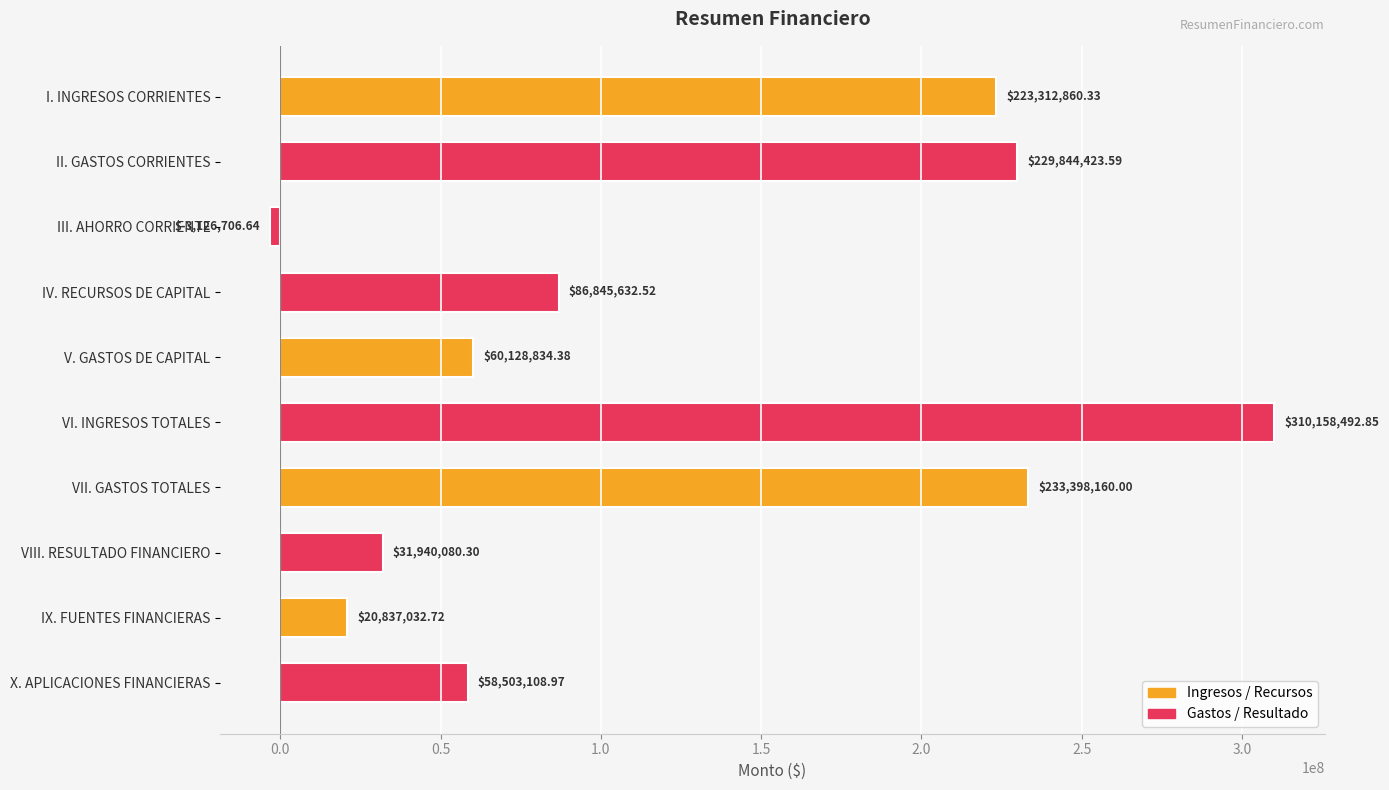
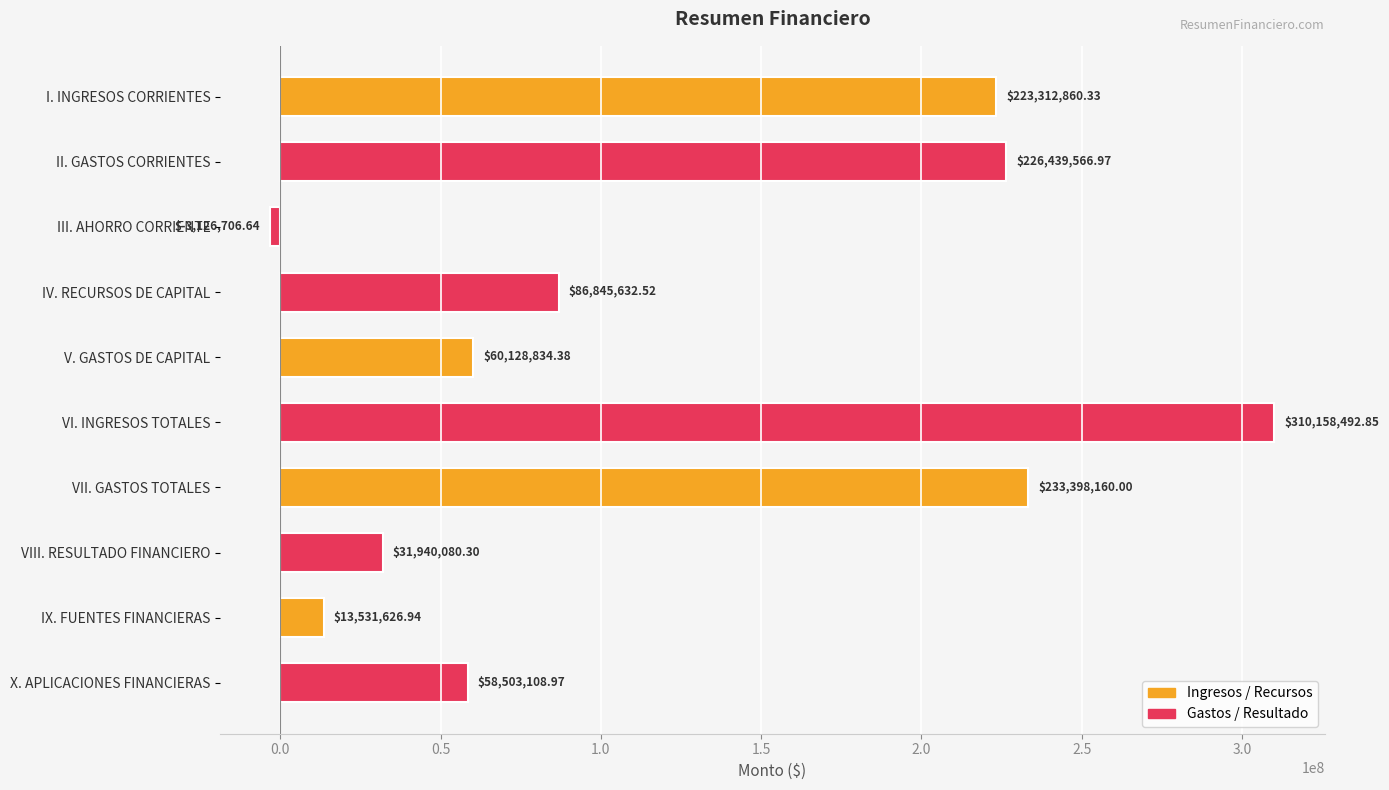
II. GASTOS CORRIENTES: $229,844,423.59 -> $226,439,566.97
IX. FUENTES FINANCIERAS: $20,837,032.72 -> $13,531,626.94
